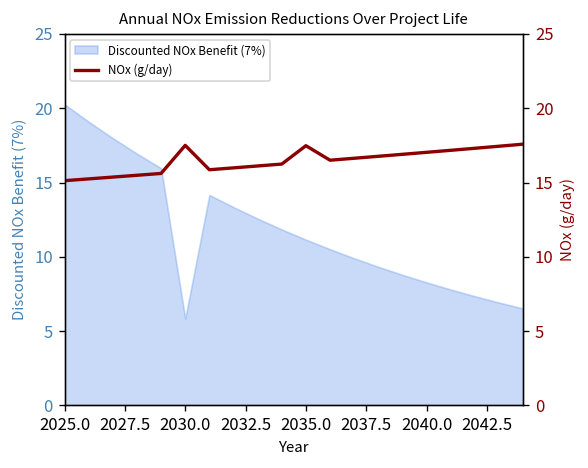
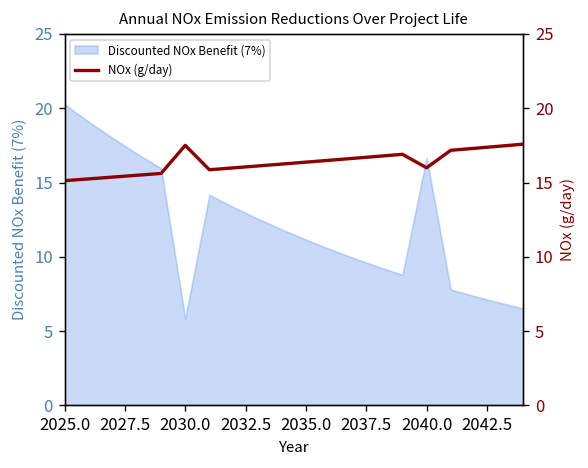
Discounted NOx Benefit (7%), 2040.0: 8.3 -> 16.7
NOx (g/day), 2035.0: 17.5 -> 16.4
NOx (g/day), 2040.0: 17.0 -> 16.0
